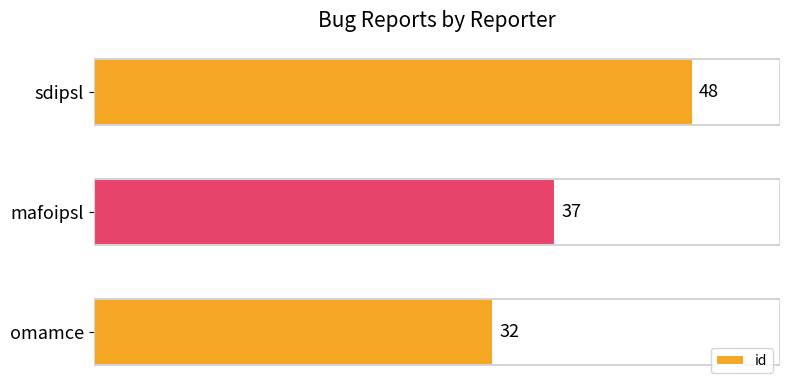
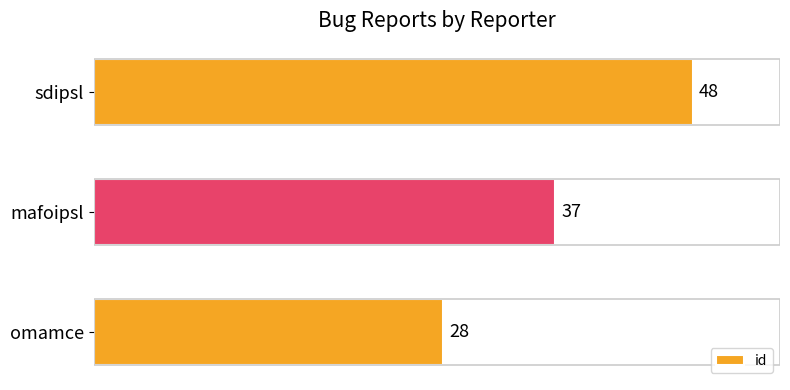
omamce: 32 -> 28
